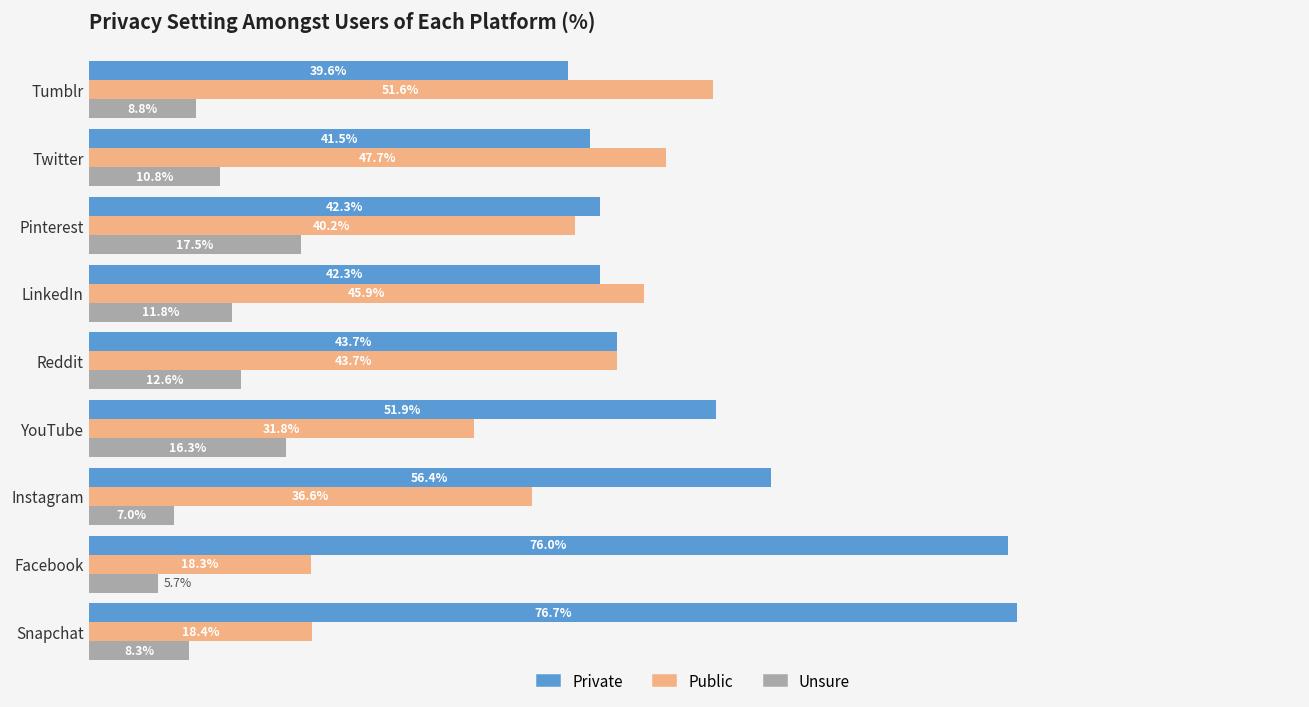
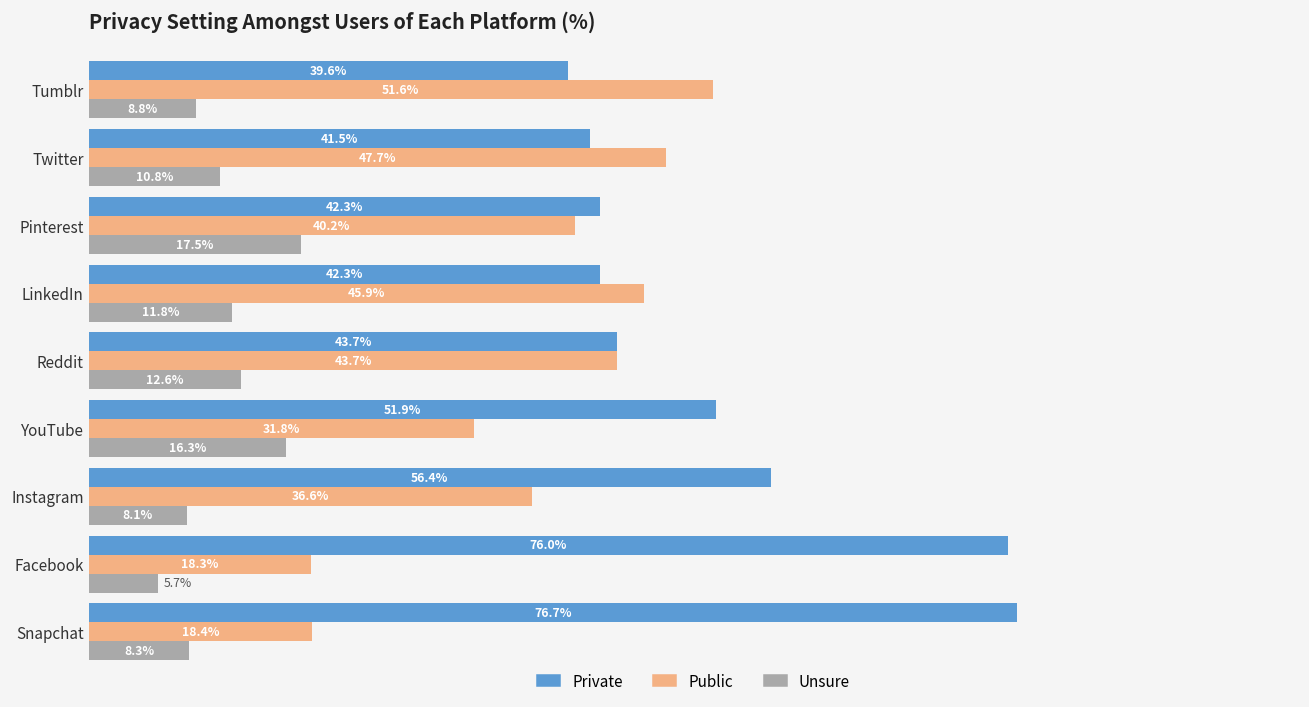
Unsure, Instagram: 7.0% -> 8.1%
